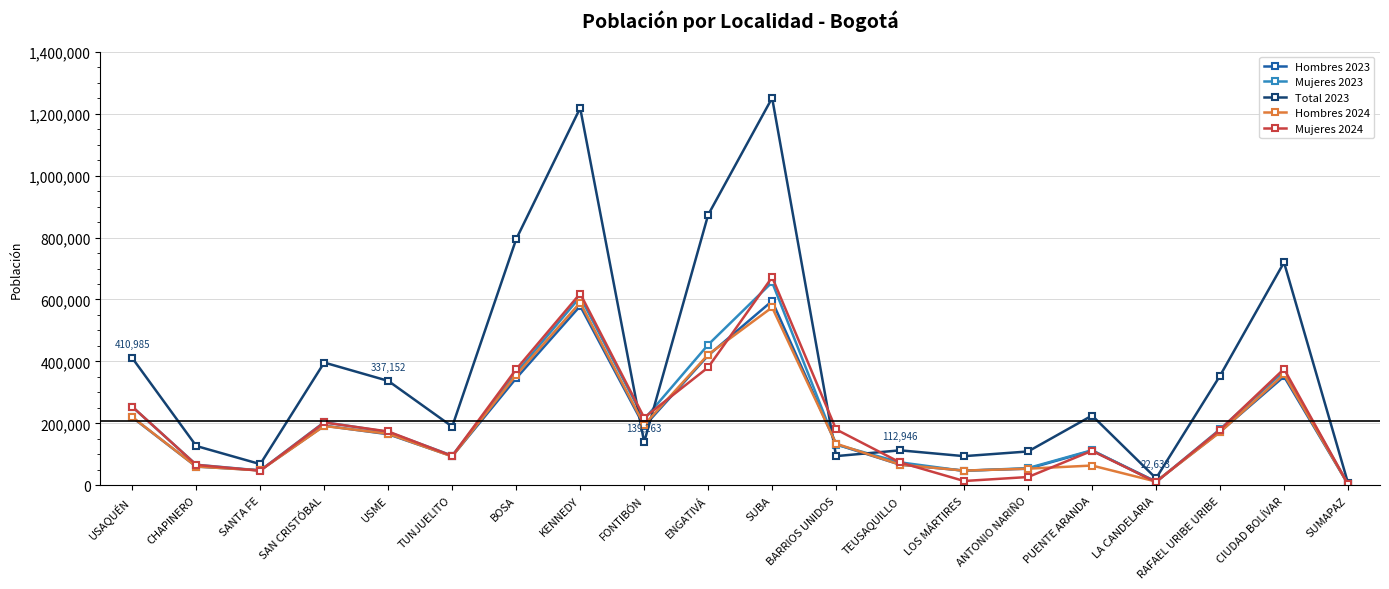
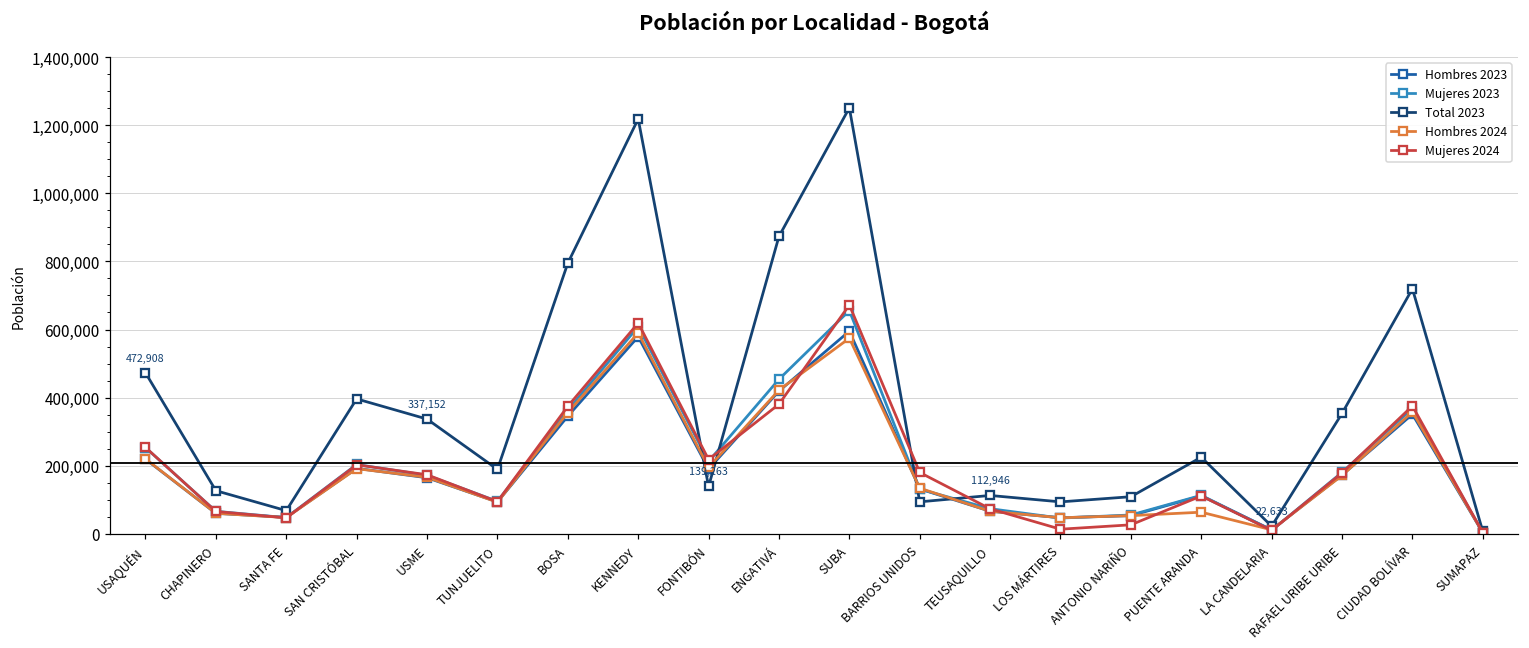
Total 2023, USAQUÉN: 410,985 -> 472,908
